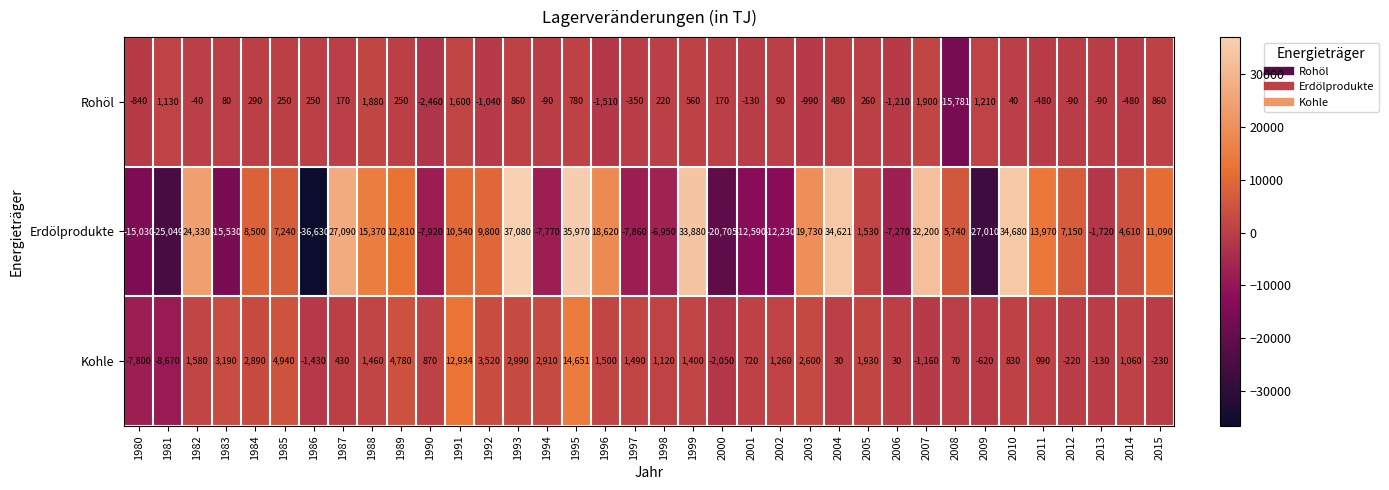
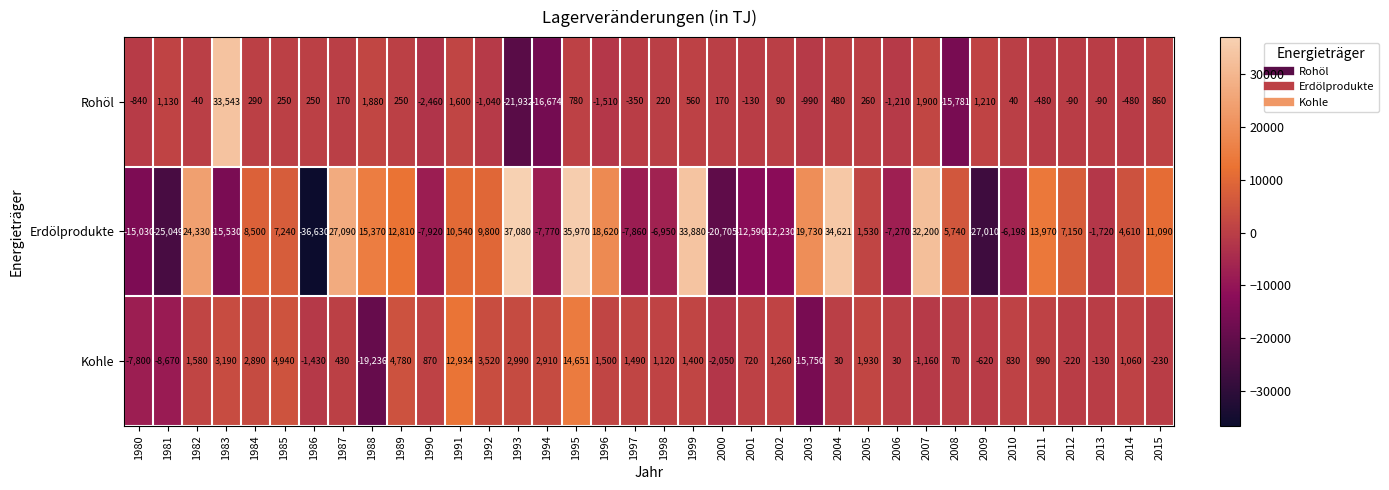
Rohöl, 1983: 80 -> 33,543
Rohöl, 1993: 860 -> -21,932
Rohöl, 1994: -90 -> -16,674
Erdölprodukte, 2010: 34,680 -> -6,198
Kohle, 1988: 1,460 -> -19,236
Kohle, 2003: 2,600 -> -15,750
